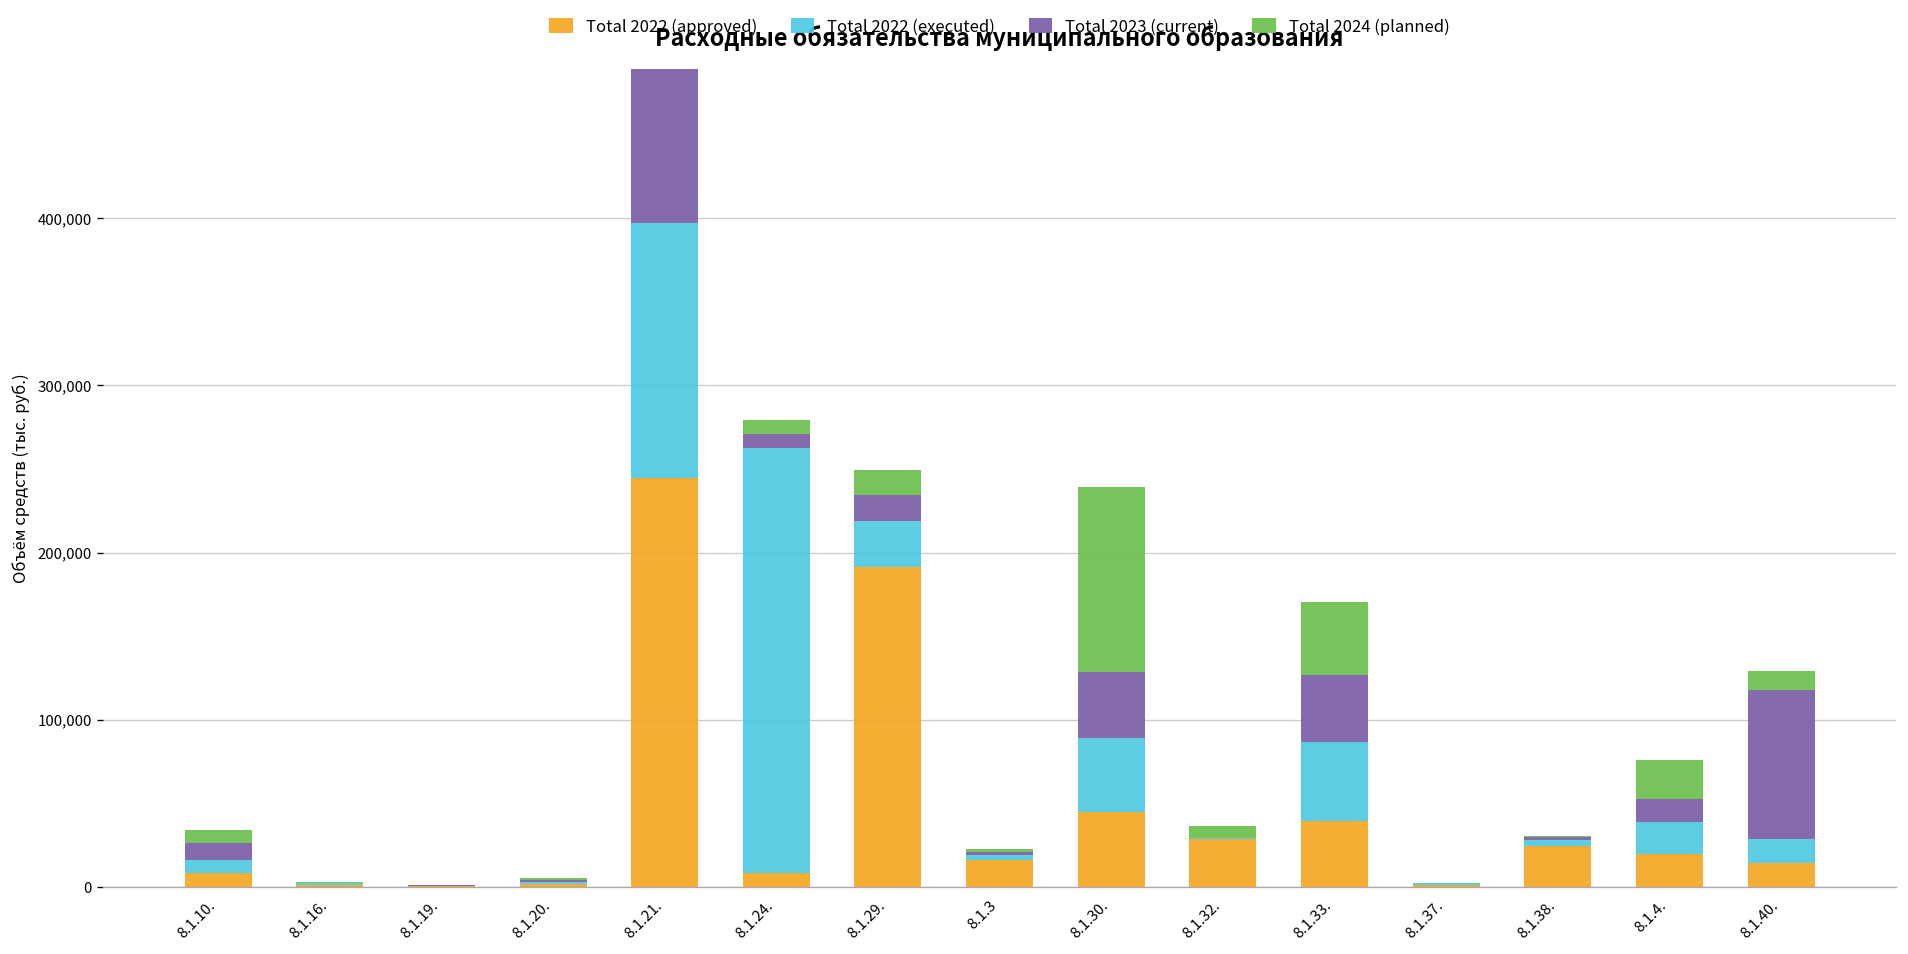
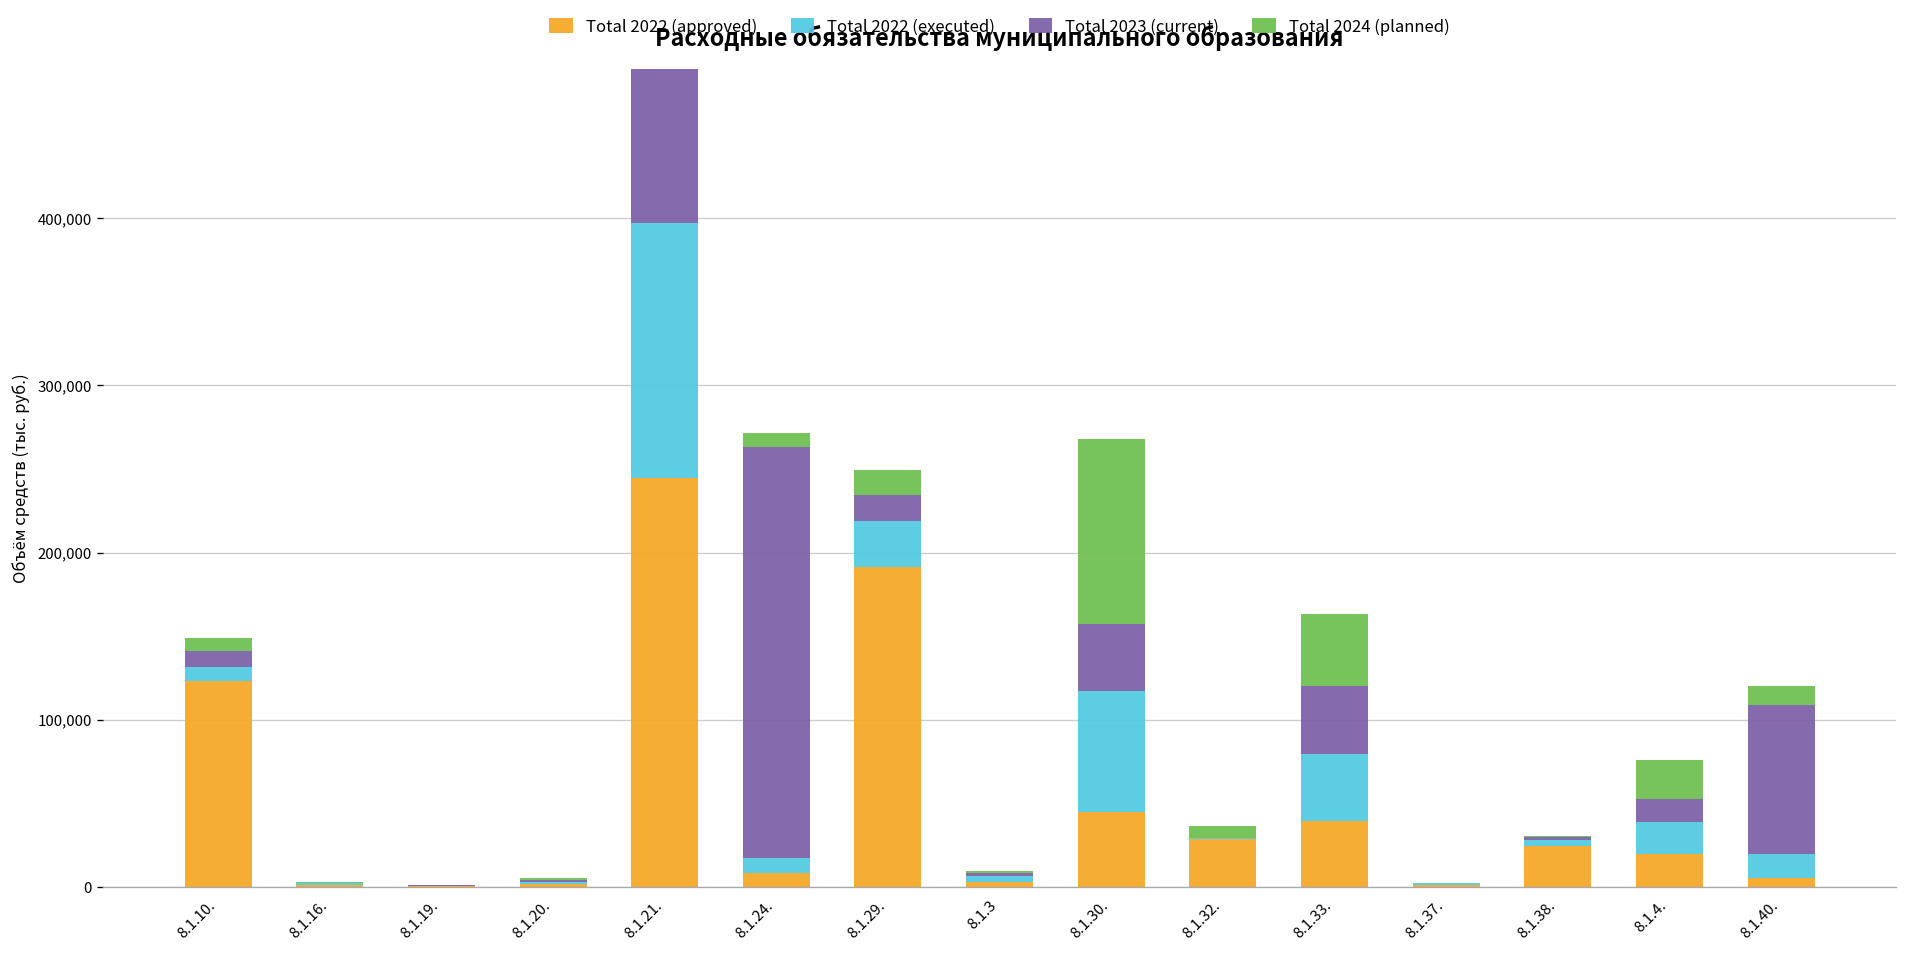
Total 2022 (approved), 8.1.10.: 8,000 -> 123,000
Total 2022 (executed), 8.1.24.: 254,000 -> 9,000
Total 2023 (current), 8.1.24.: 8,000 -> 246,000
Total 2022 (approved), 8.1.3: 16,000 -> 3,000
Total 2022 (executed), 8.1.30.: 45,000 -> 73,000
Total 2022 (executed), 8.1.33.: 47,000 -> 40,000
Total 2022 (approved), 8.1.40.: 14,000 -> 5,000
